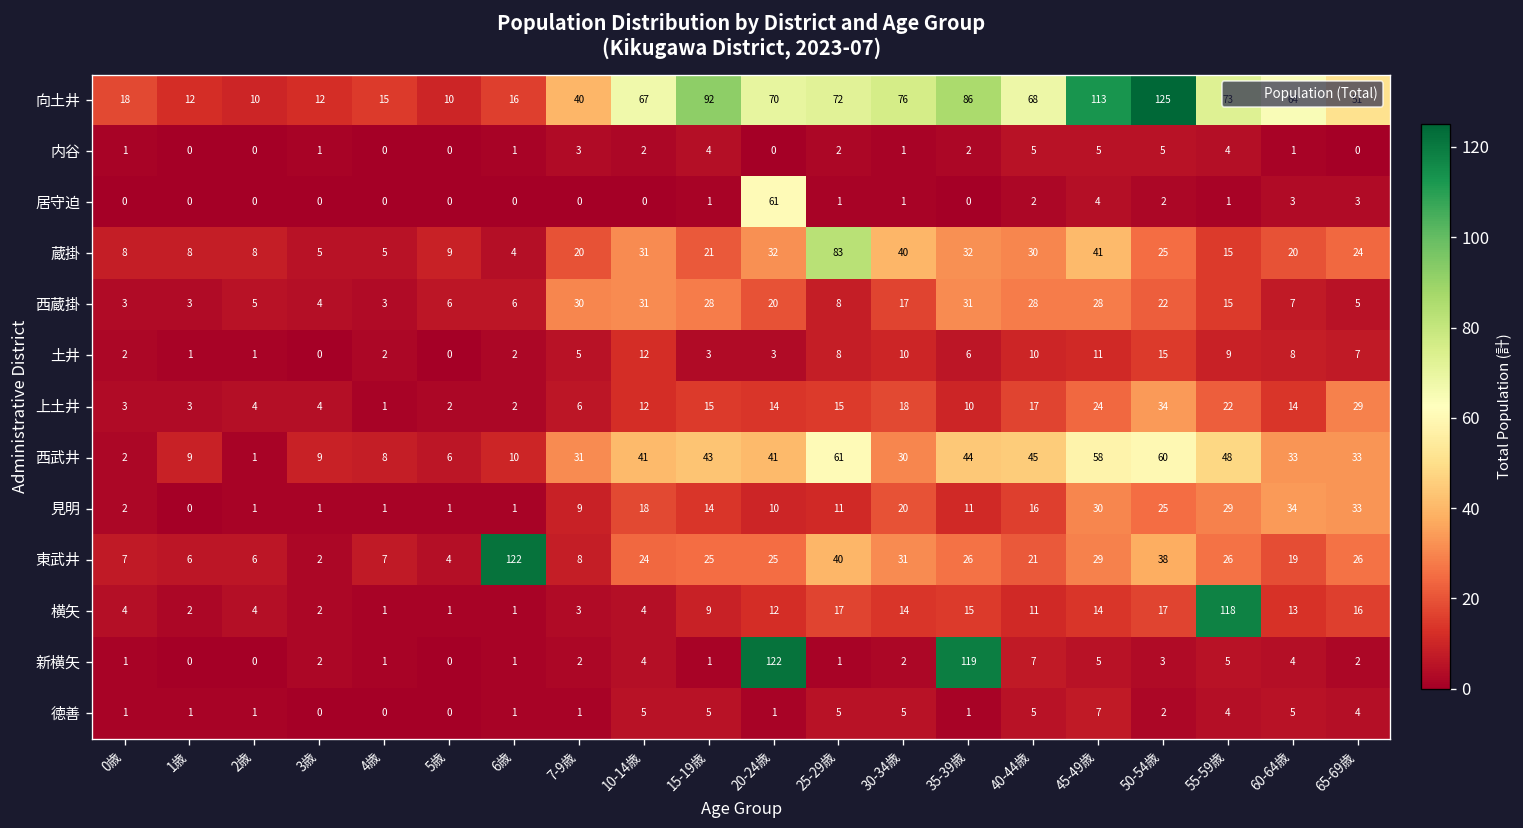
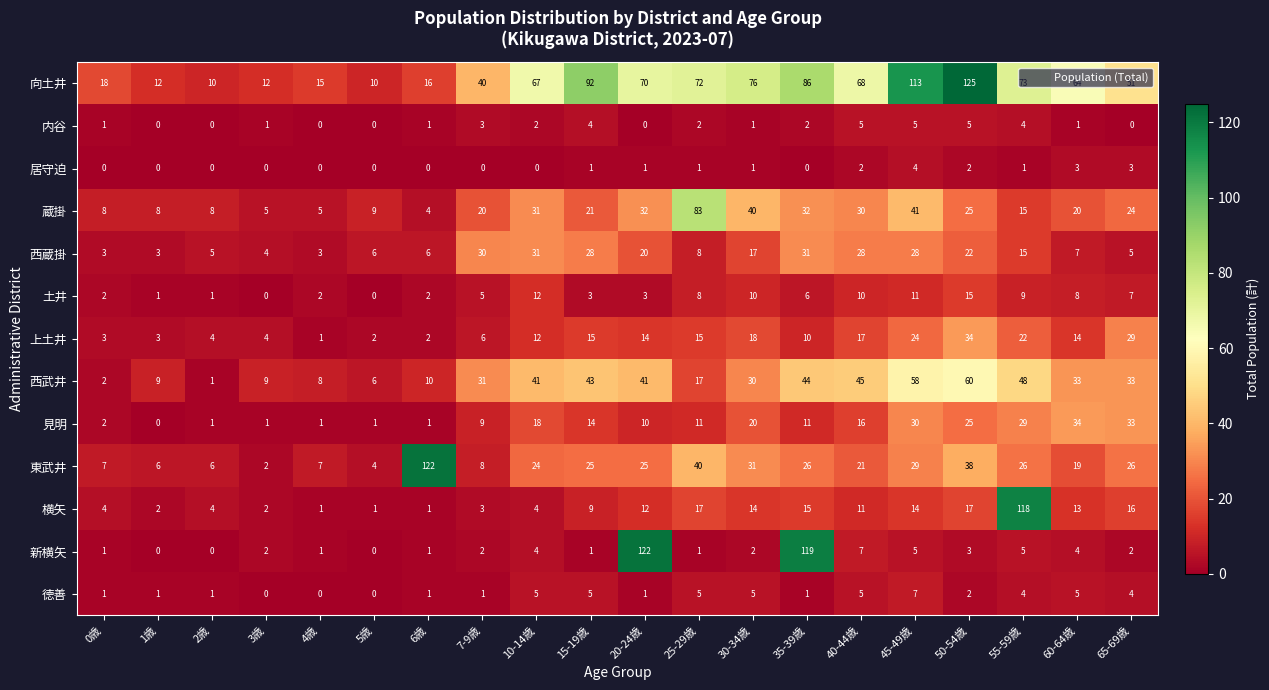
居守迫, 20-24歳: 61 -> 1
西武井, 25-29歳: 61 -> 17
